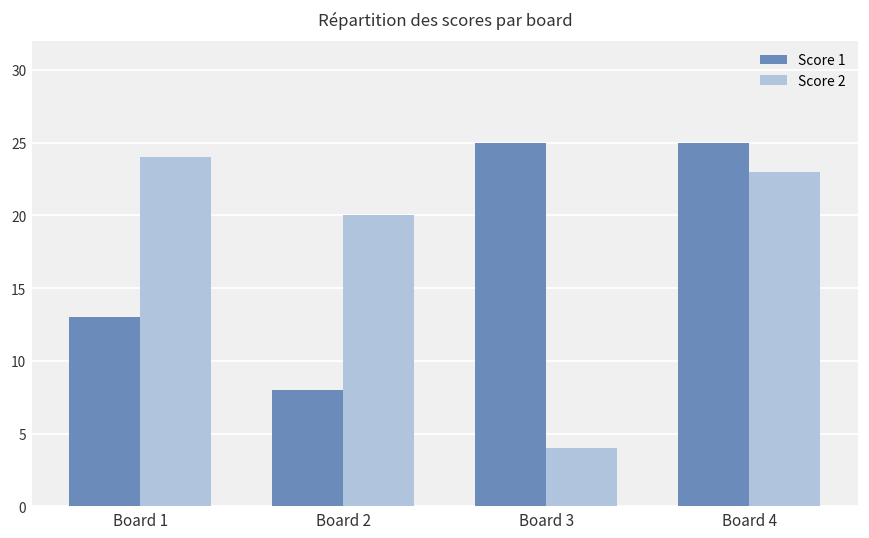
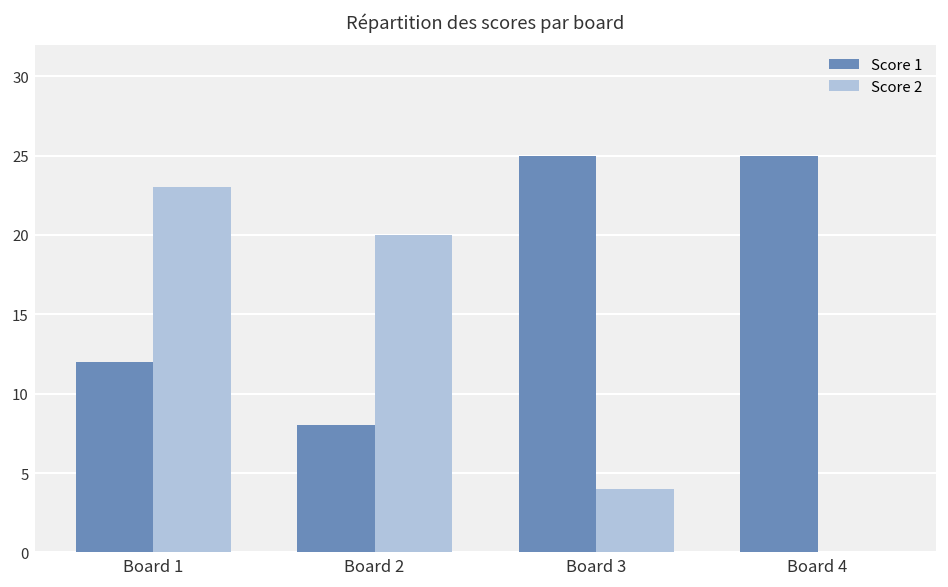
Score 1, Board 1: 13 -> 12
Score 2, Board 1: 24 -> 23
Score 2, Board 4: 23 -> 0
